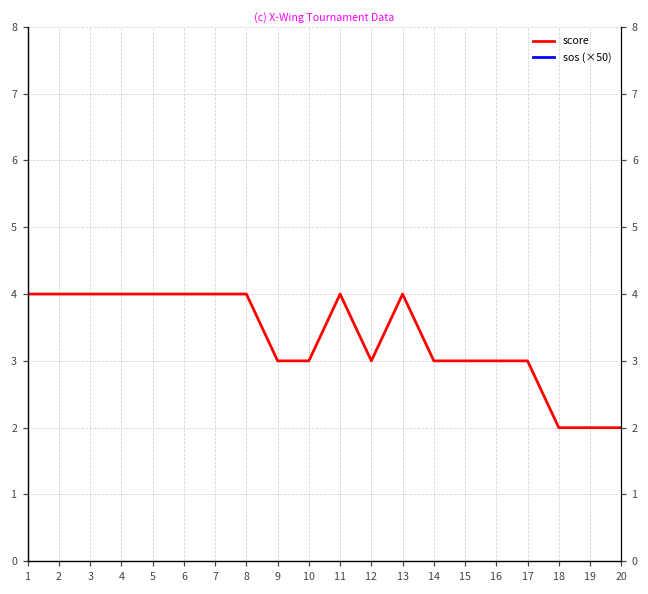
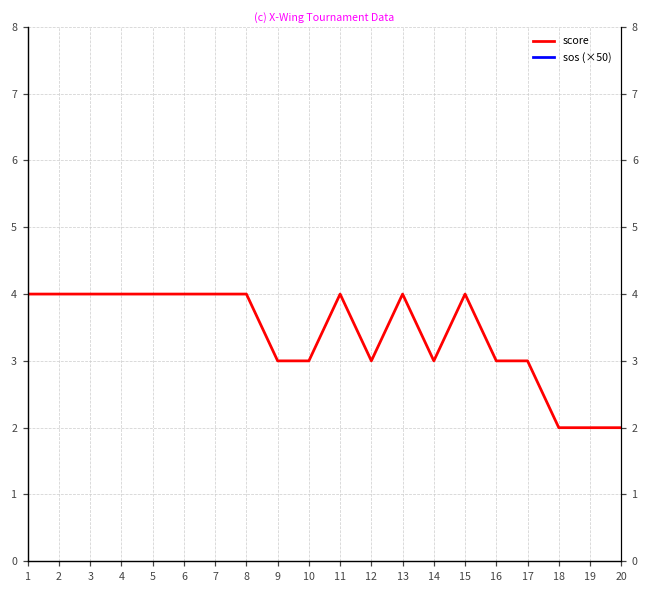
score, 15: 3 -> 4
